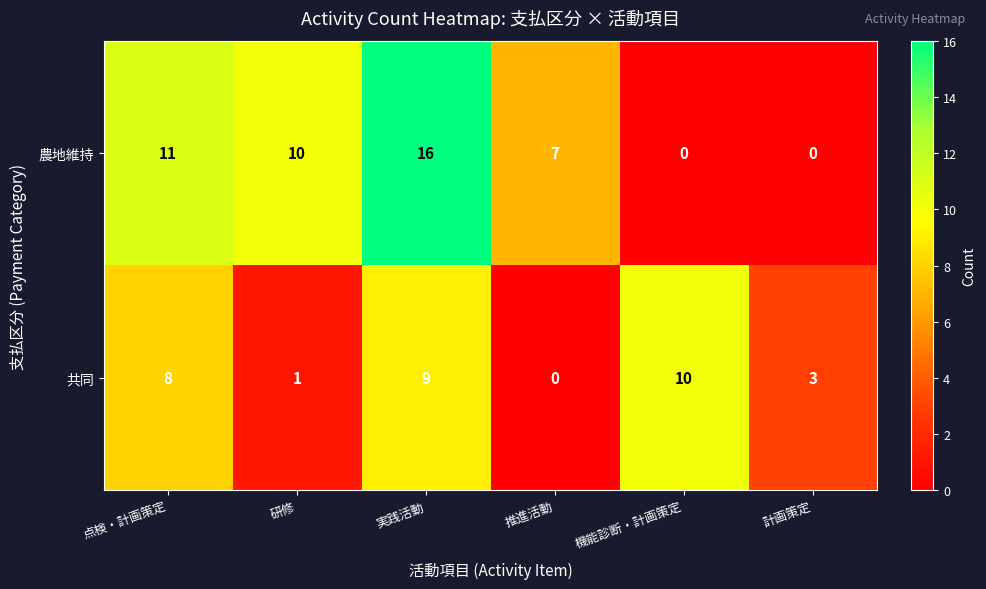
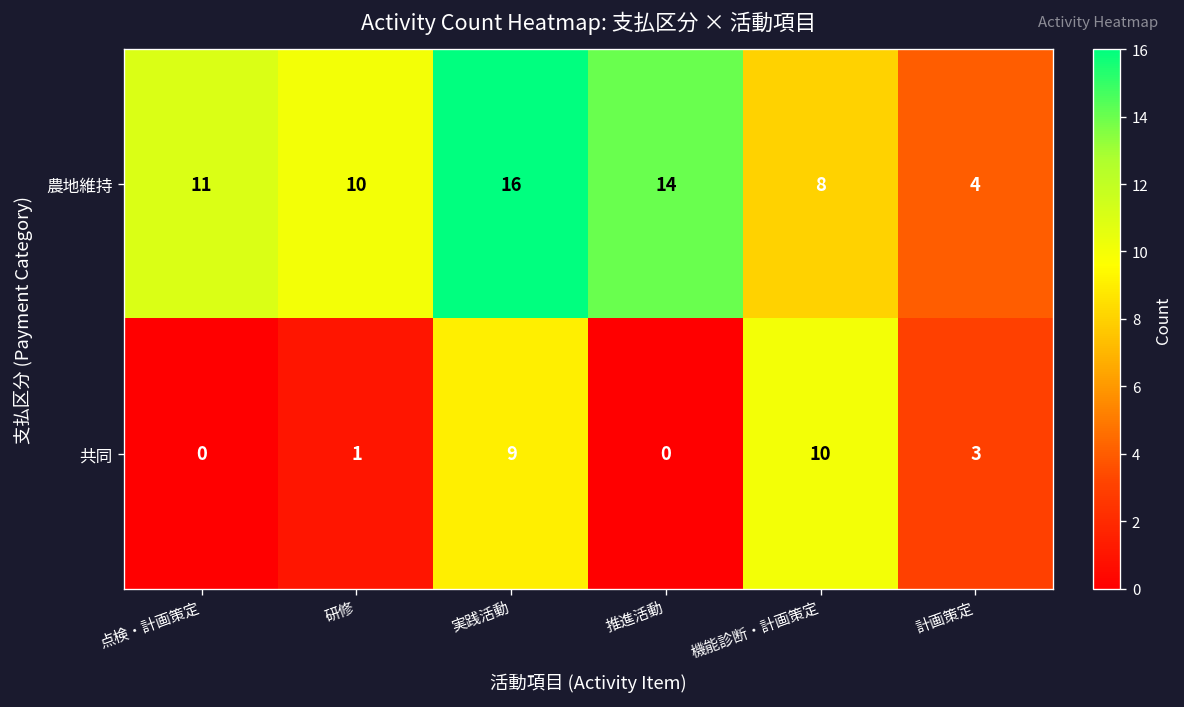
農地維持, 推進活動: 7 -> 14
農地維持, 機能診断・計画策定: 0 -> 8
農地維持, 計画策定: 0 -> 4
共同, 点検・計画策定: 8 -> 0
